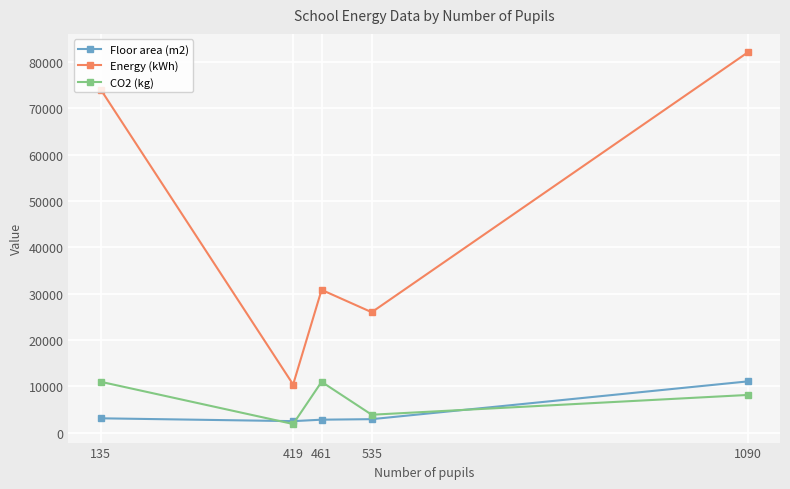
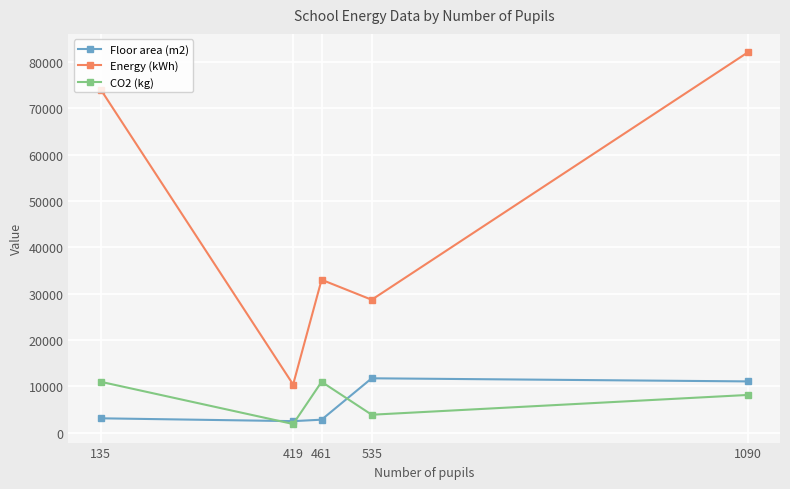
Energy (kWh), 461: 31000 -> 33000
Floor area (m2), 535: 3000 -> 12000
Energy (kWh), 535: 26000 -> 29000
